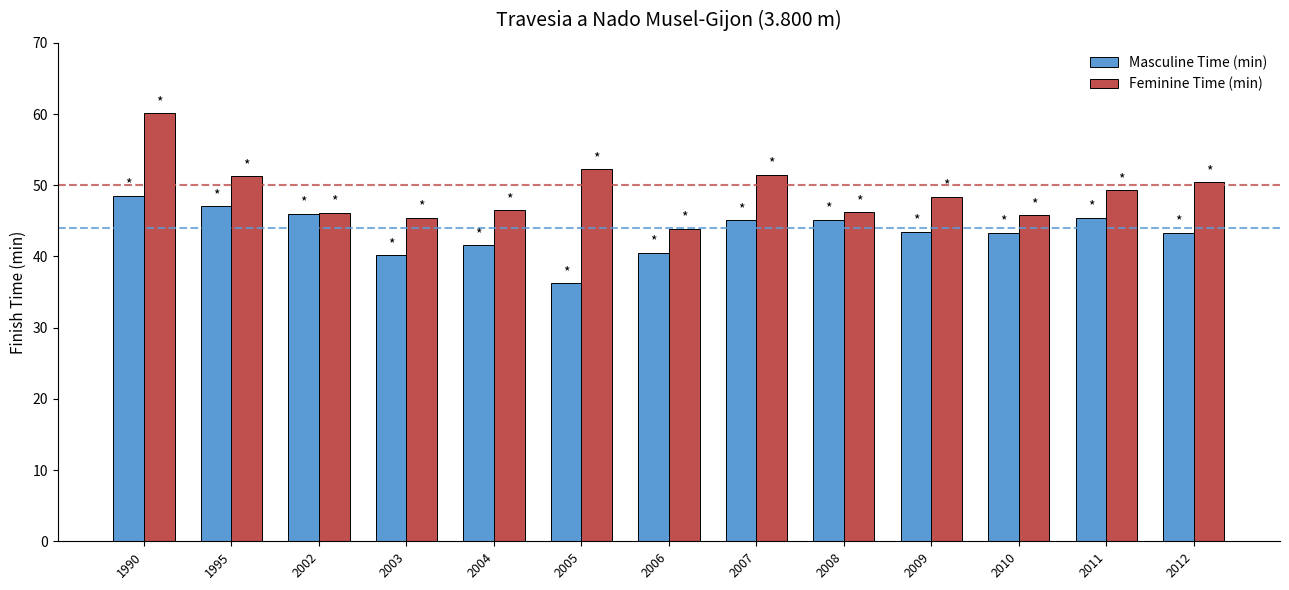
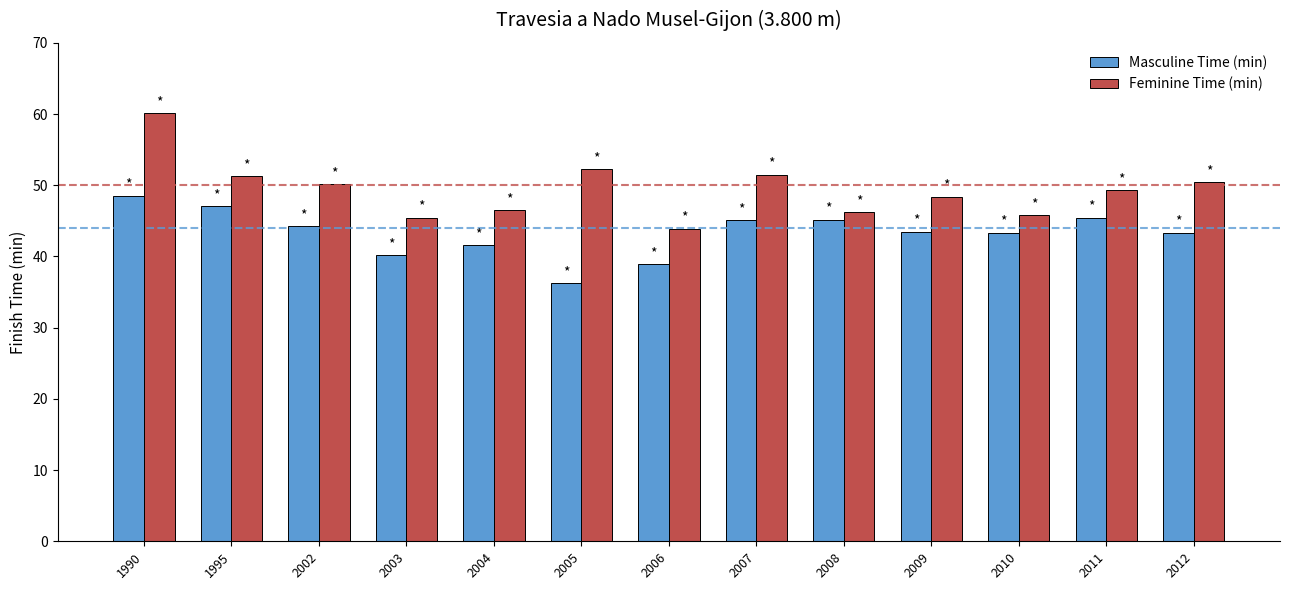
Masculine Time (min), 2002: 46 -> 44
Feminine Time (min), 2002: 46 -> 50
Masculine Time (min), 2006: 41 -> 39
